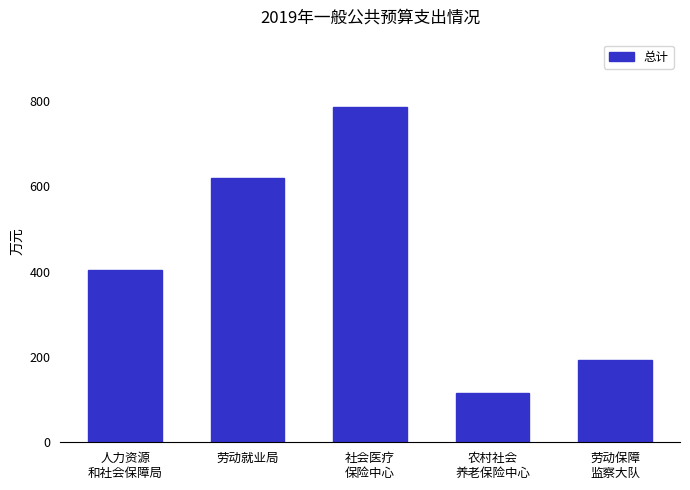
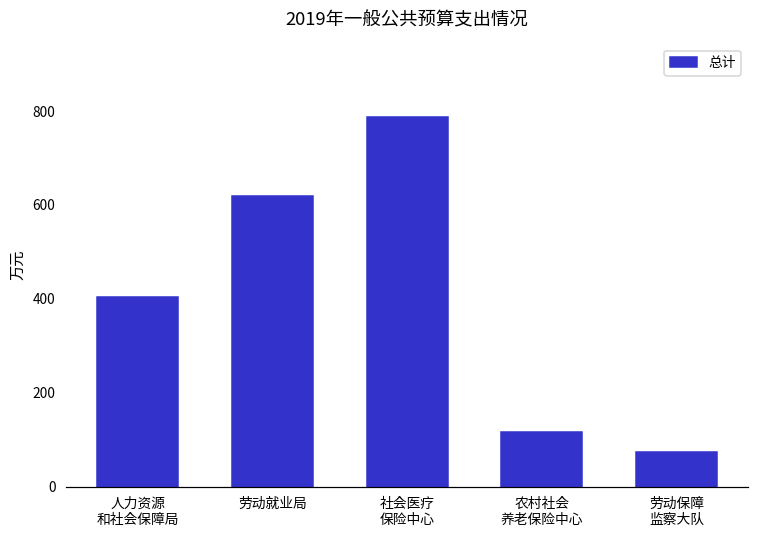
劳动保障 监察大队: 190 -> 70
